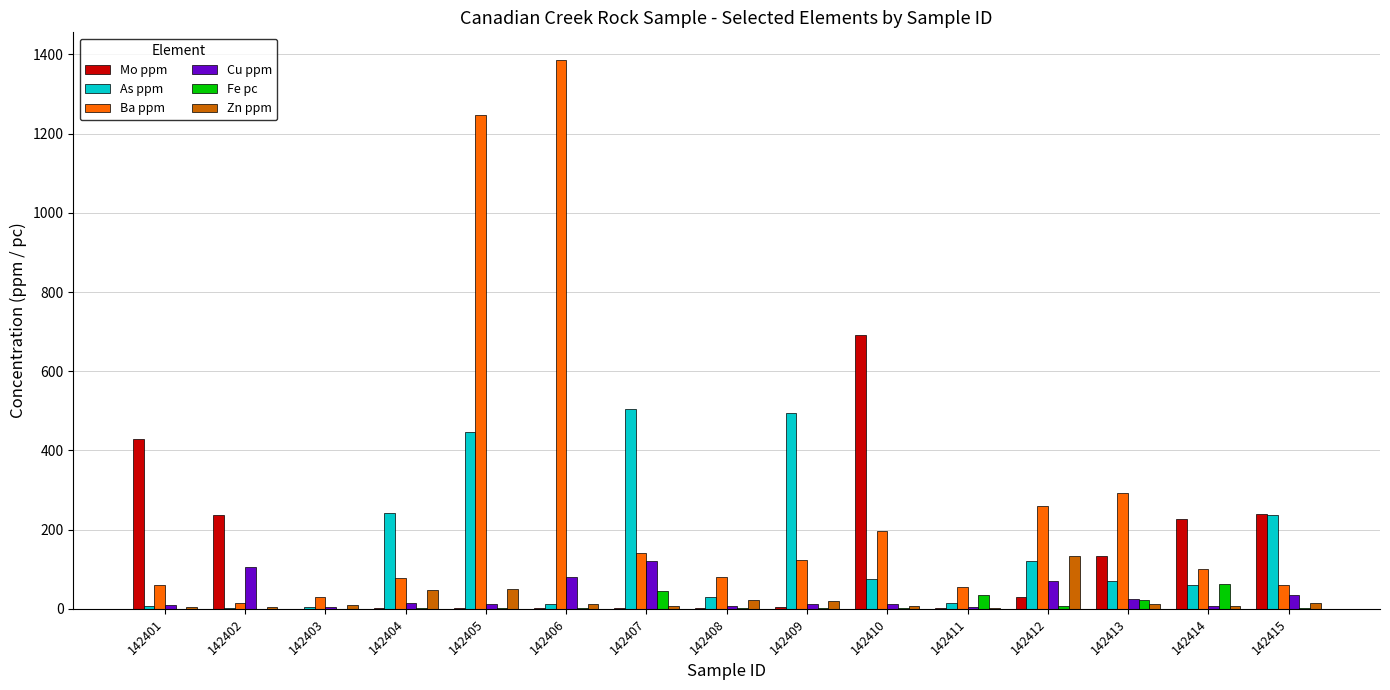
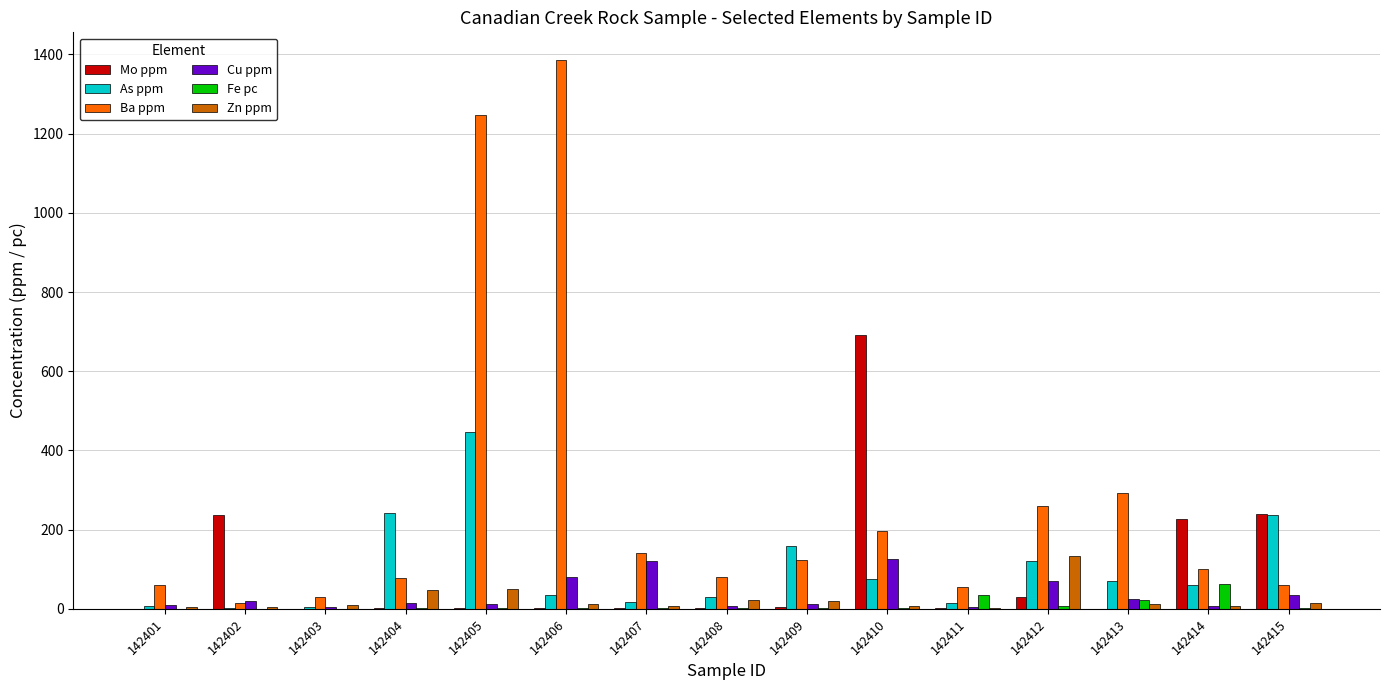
Mo ppm, 142401: 430 -> 0
Cu ppm, 142402: 110 -> 20
As ppm, 142406: 10 -> 40
As ppm, 142407: 510 -> 20
Fe pc, 142407: 50 -> 0
As ppm, 142409: 490 -> 160
Cu ppm, 142410: 10 -> 130
Mo ppm, 142413: 130 -> 0
